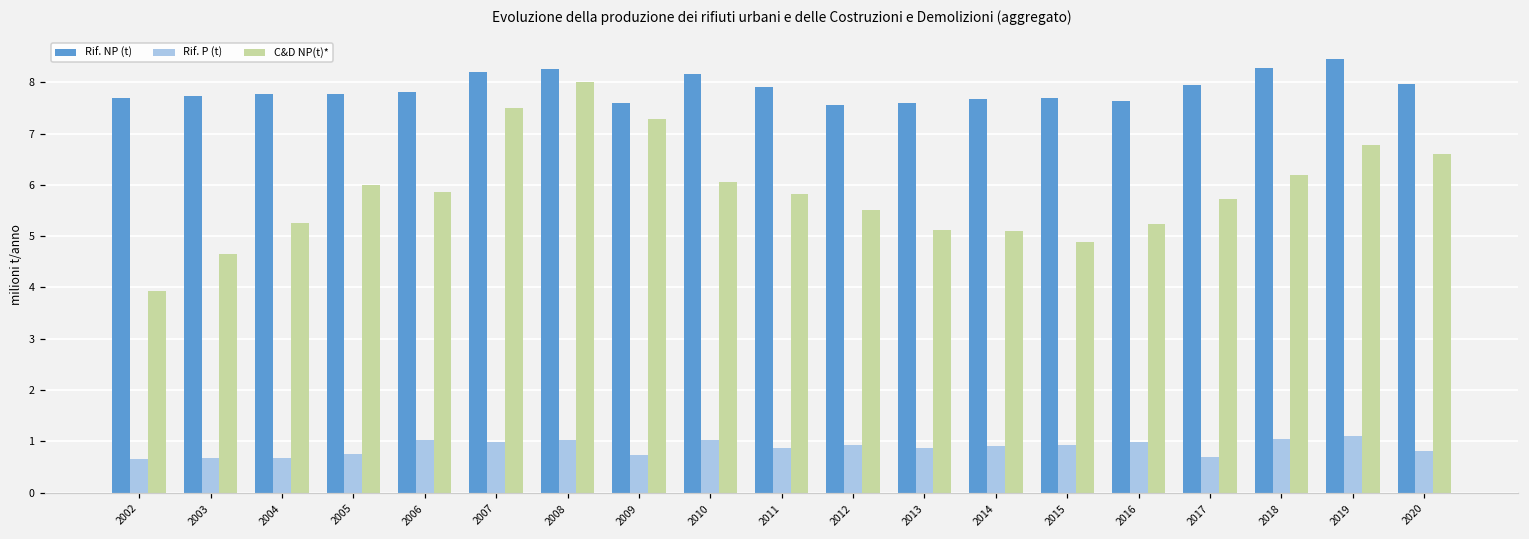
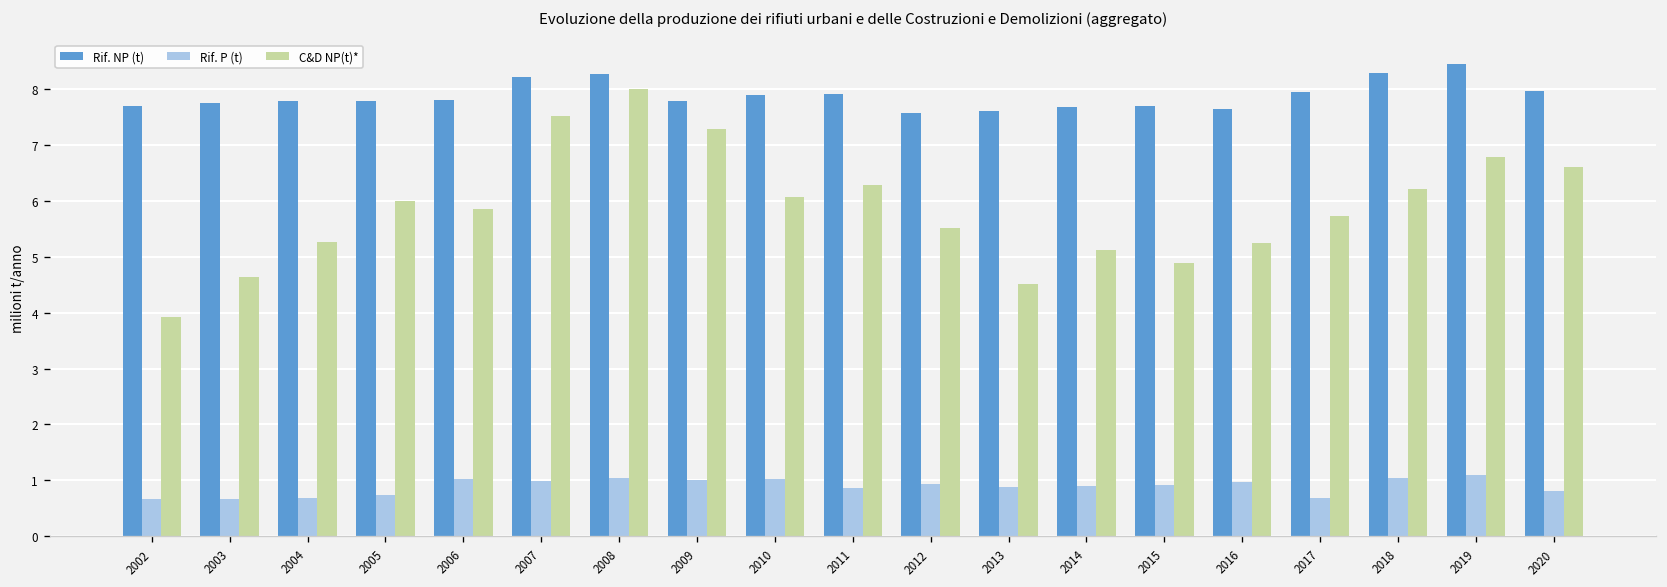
Rif. NP (t), 2009: 7.6 -> 7.8
Rif. P (t), 2009: 0.7 -> 1.0
Rif. NP (t), 2010: 8.2 -> 7.9
C&D NP(t)*, 2011: 5.8 -> 6.3
C&D NP(t)*, 2013: 5.1 -> 4.5
